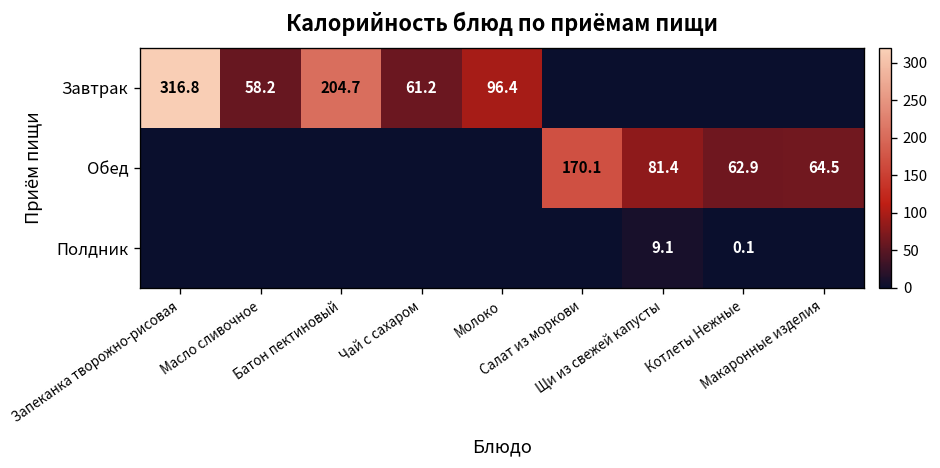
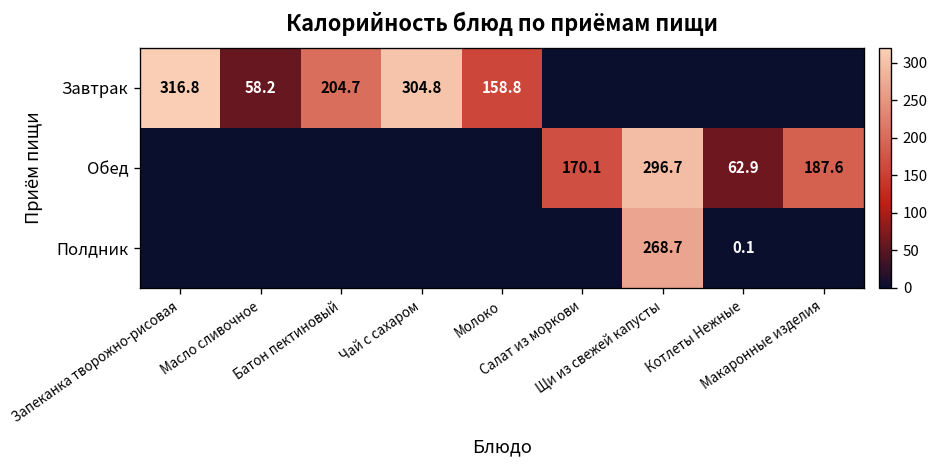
Завтрак, Чай с сахаром: 61.2 -> 304.8
Завтрак, Молоко: 96.4 -> 158.8
Обед, Щи из свежей капусты: 81.4 -> 296.7
Обед, Макаронные изделия: 64.5 -> 187.6
Полдник, Щи из свежей капусты: 9.1 -> 268.7
